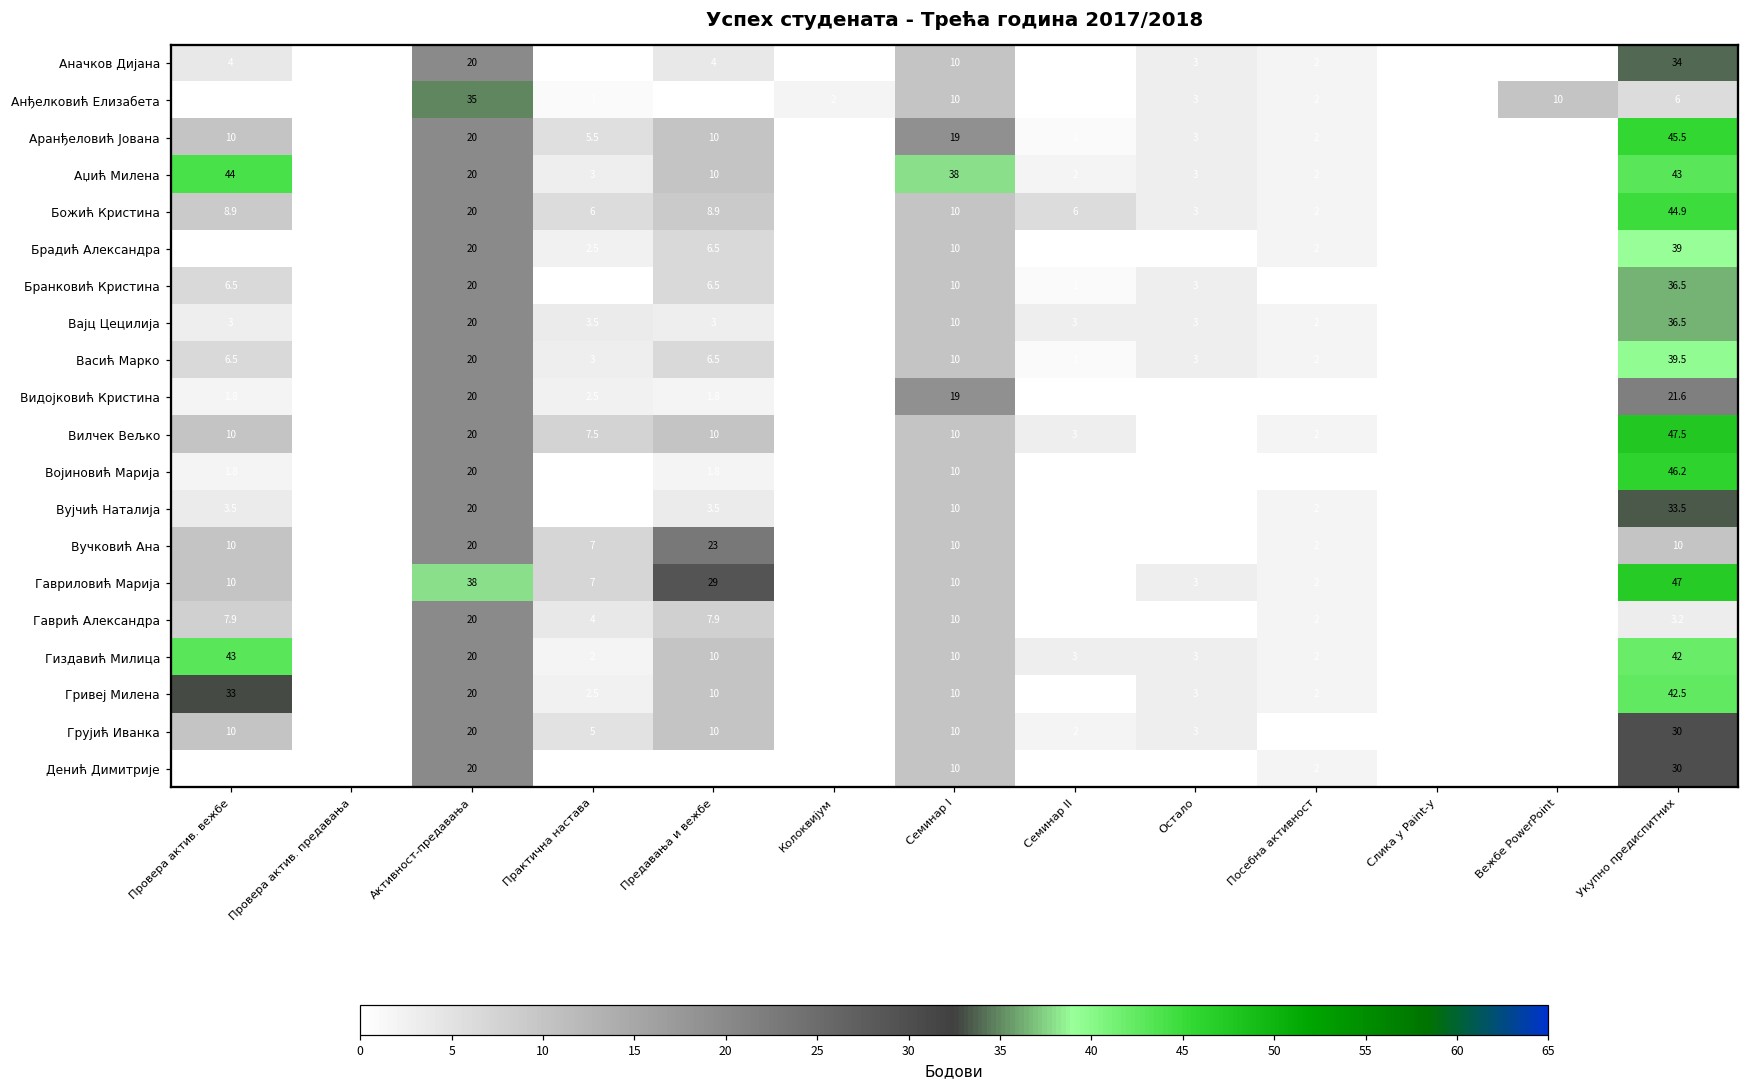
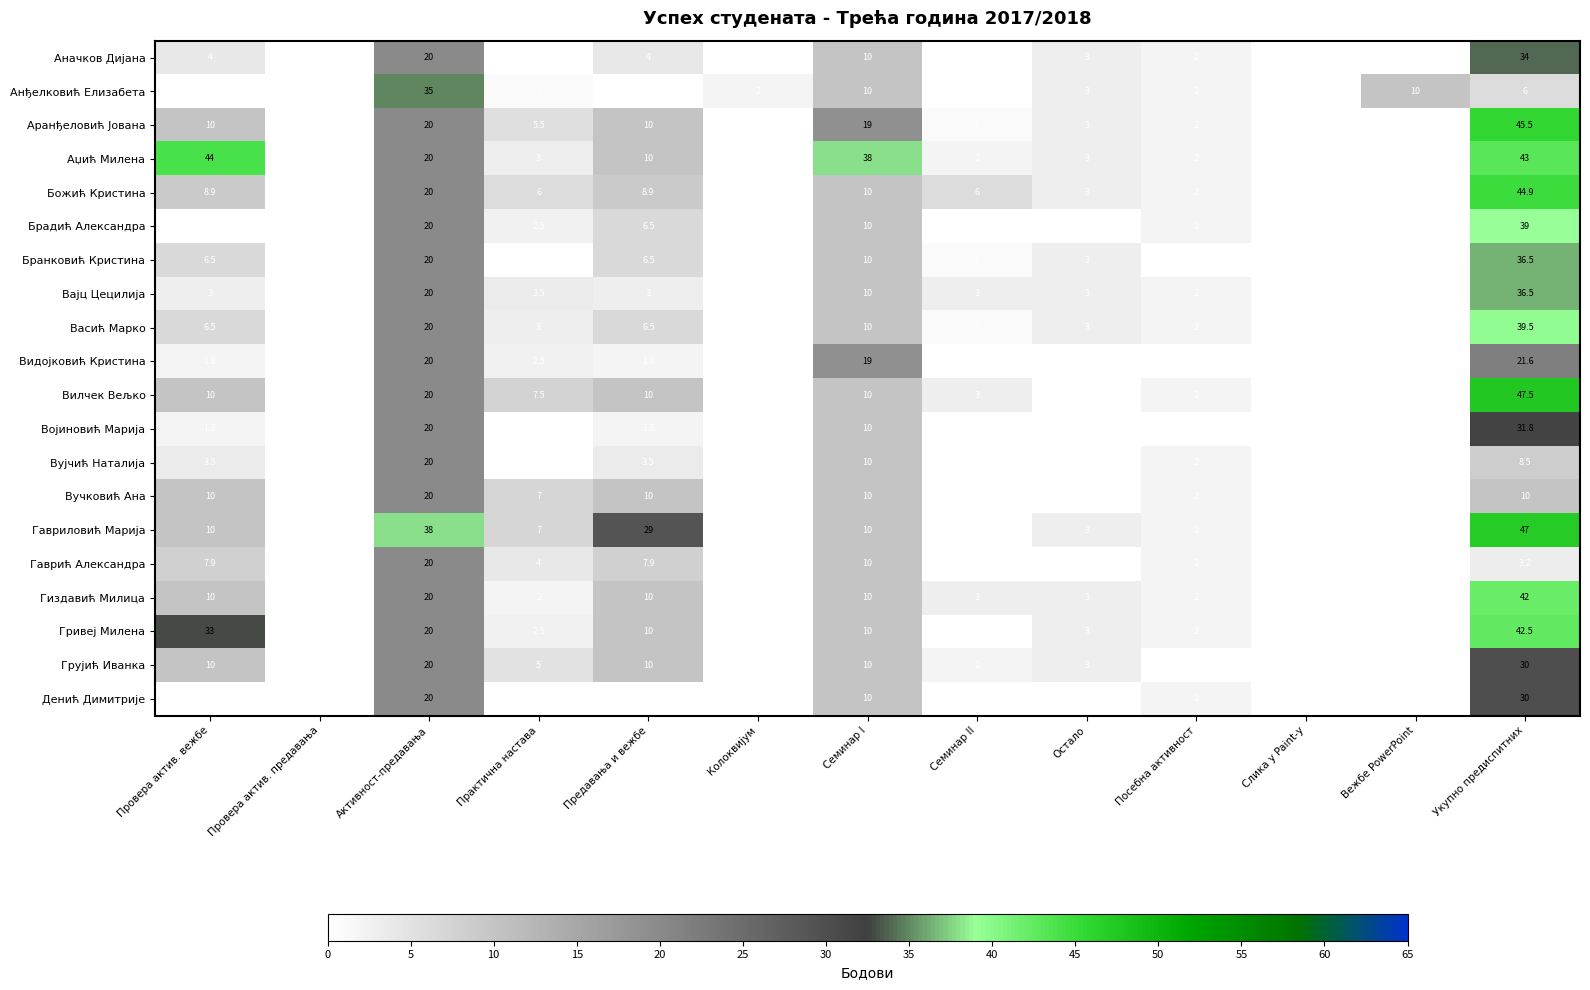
Војиновић Марија, Укупно предиспитних: 46.2 -> 31.8
Вујчић Наталија, Укупно предиспитних: 33.5 -> 8.5
Вучковић Ана, Предавања и вежбе: 23 -> 10
Гиздавић Милица, Провера актив. вежбе: 43 -> 10
